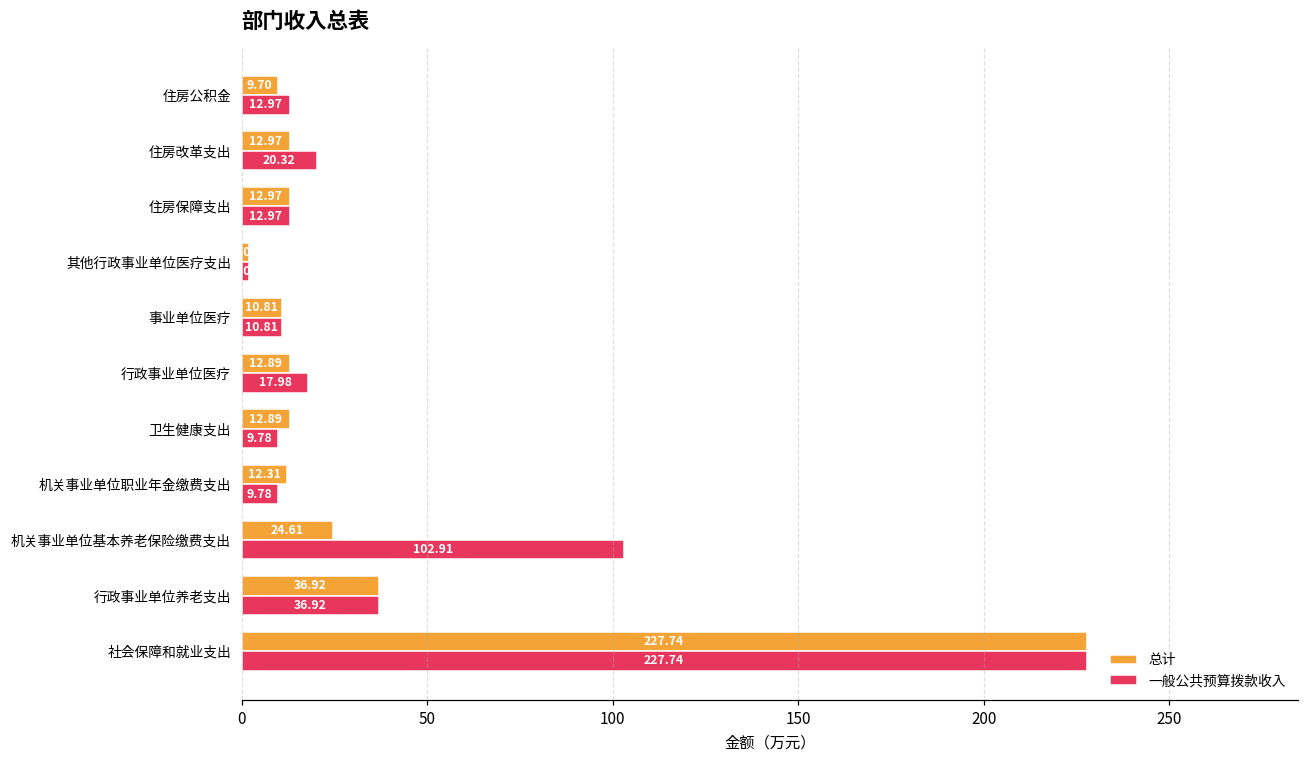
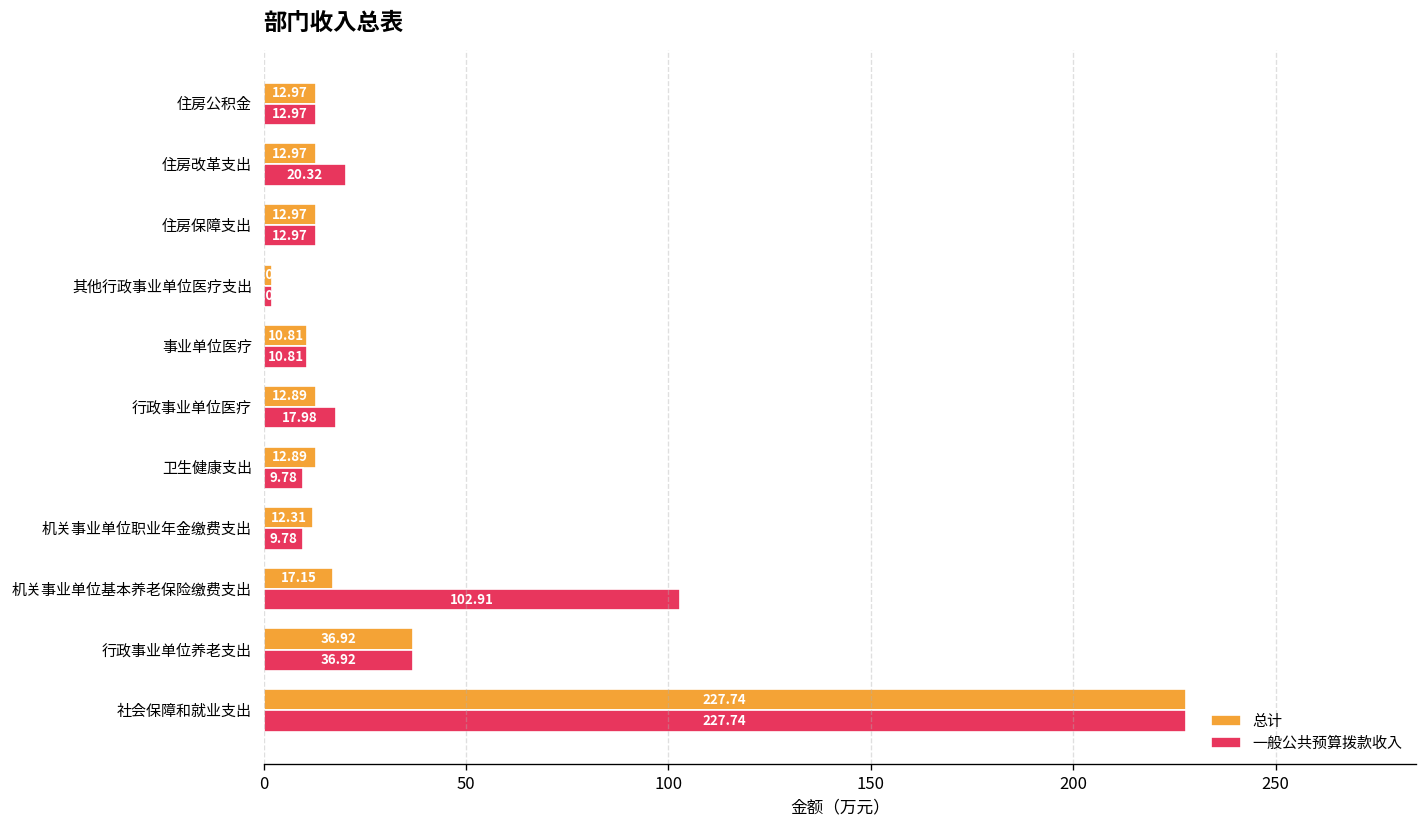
总计, 住房公积金: 9.70 -> 12.97
总计, 机关事业单位基本养老保险缴费支出: 24.61 -> 17.15
